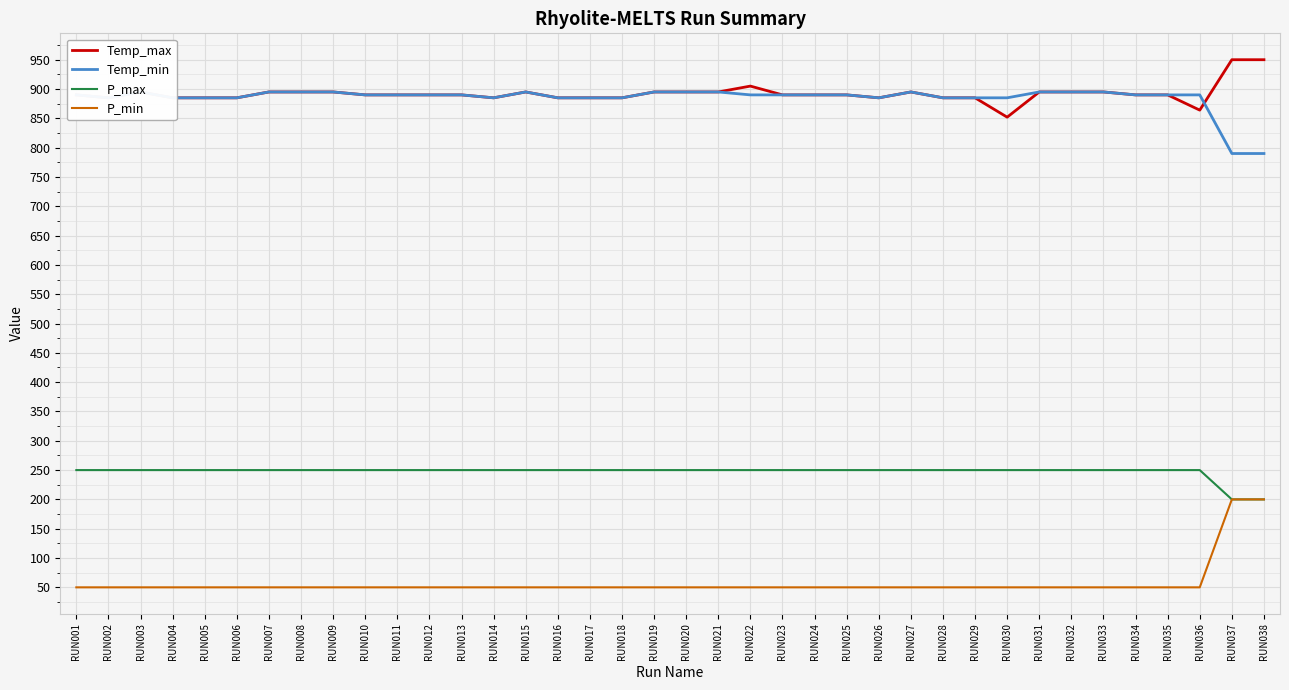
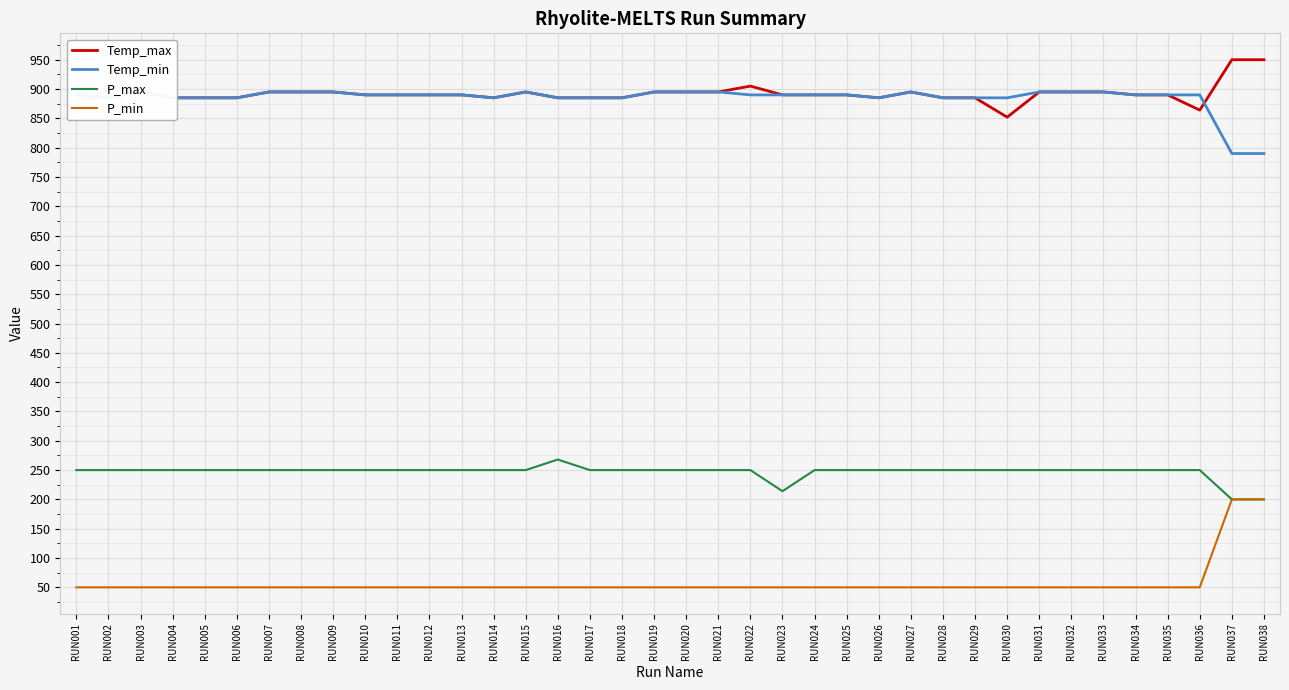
P_max, RUN016: 250 -> 270
P_max, RUN023: 250 -> 210
